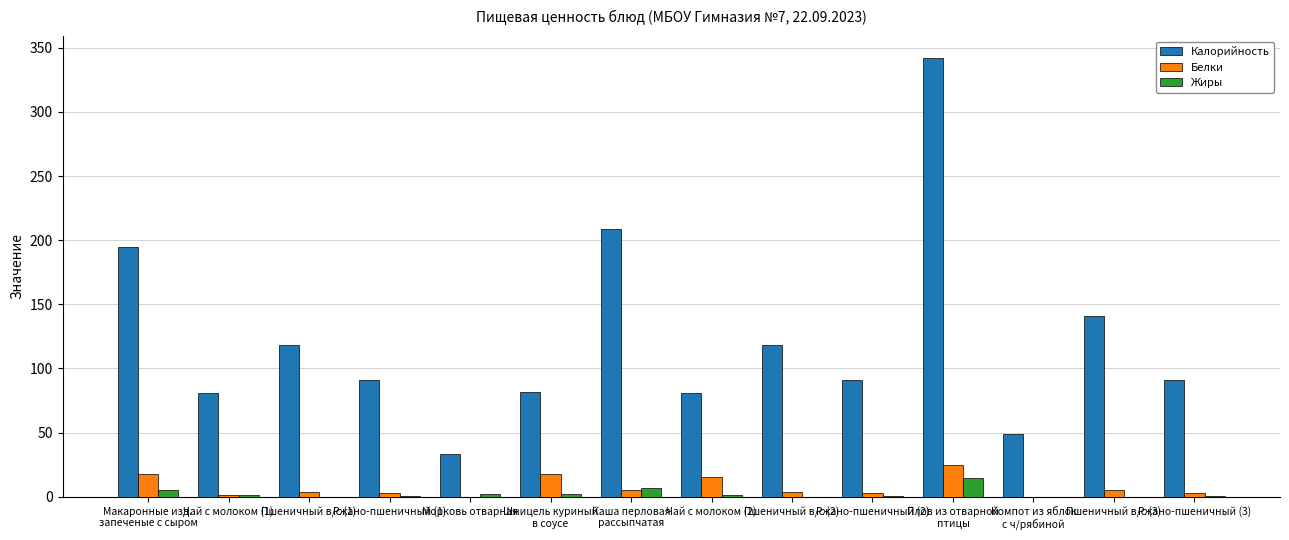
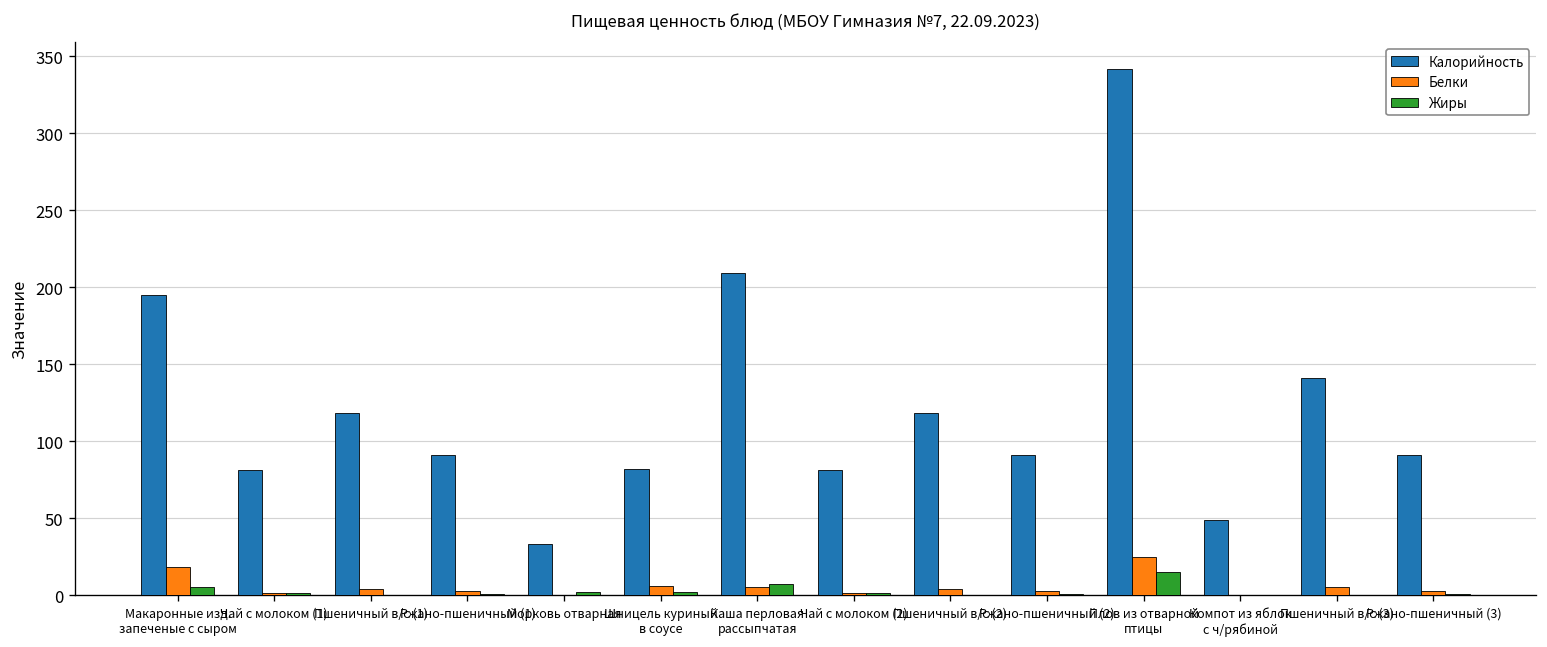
Белки, Шницель куриный в соусе: 18 -> 6
Белки, Чай с молоком (2): 16 -> 2
